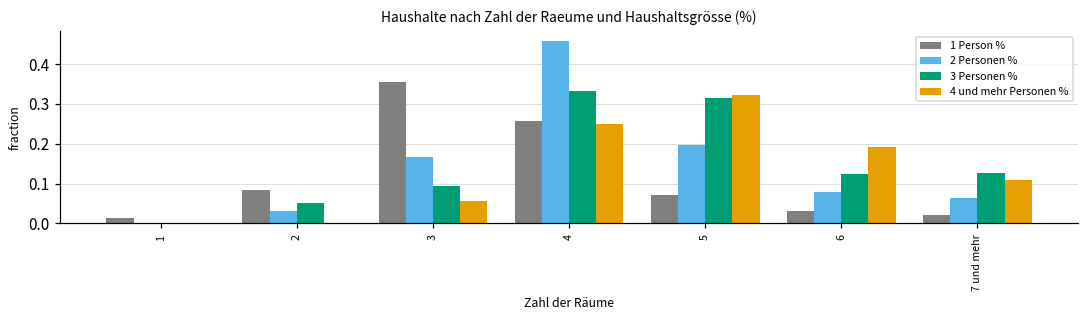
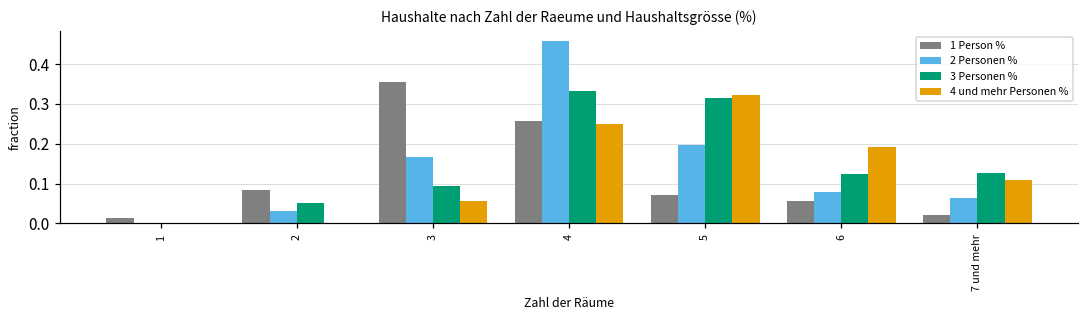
1 Person %, 6: 0.03 -> 0.06
